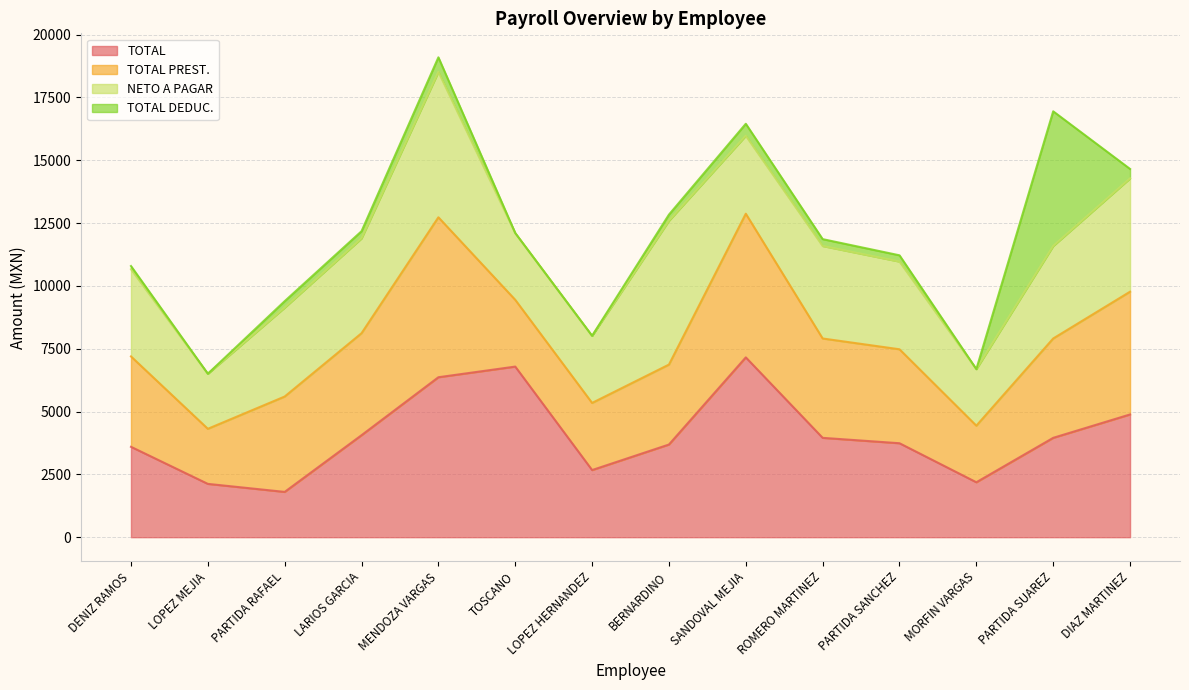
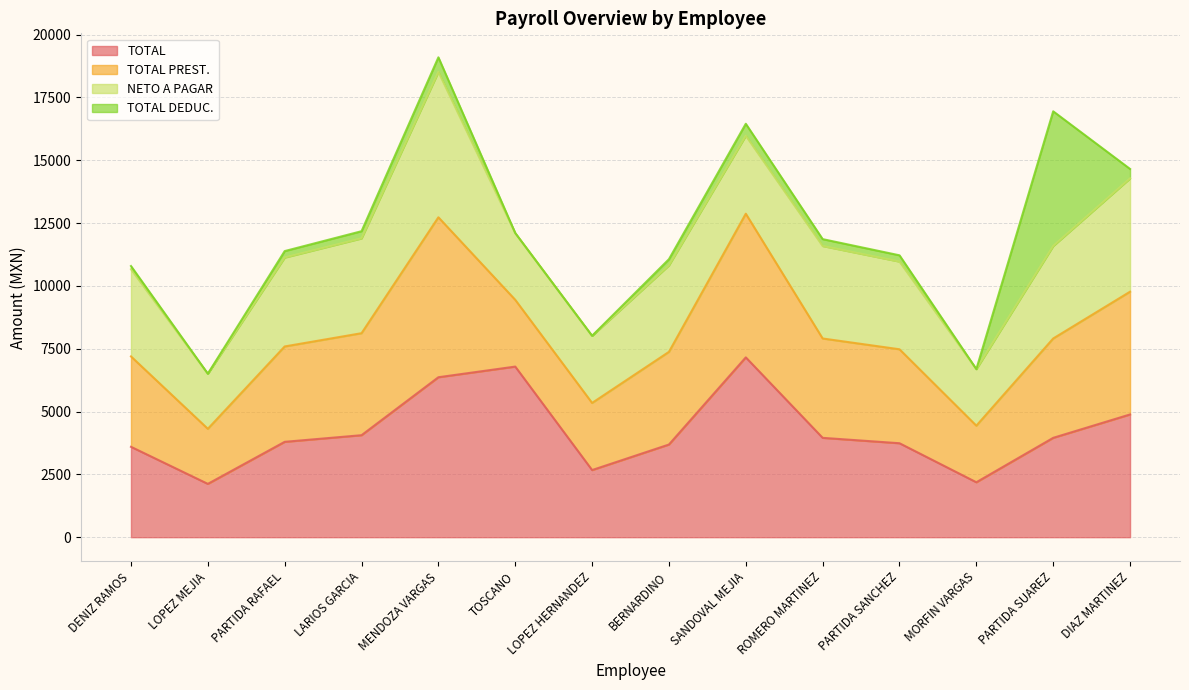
TOTAL, PARTIDA RAFAEL: 1800 -> 3800
TOTAL PREST., BERNARDINO: 3200 -> 3700
NETO A PAGAR, BERNARDINO: 5700 -> 3400
